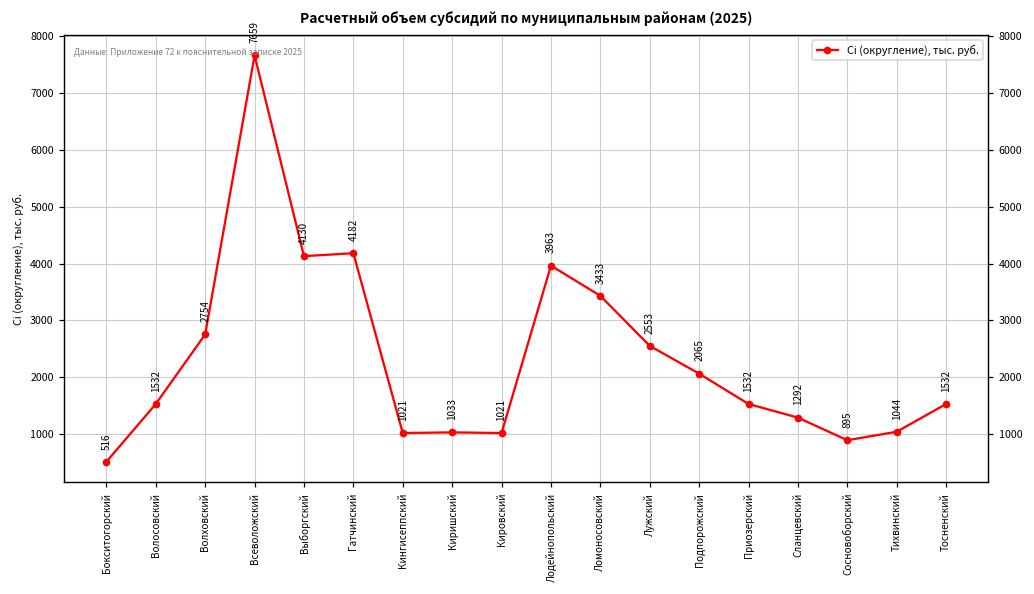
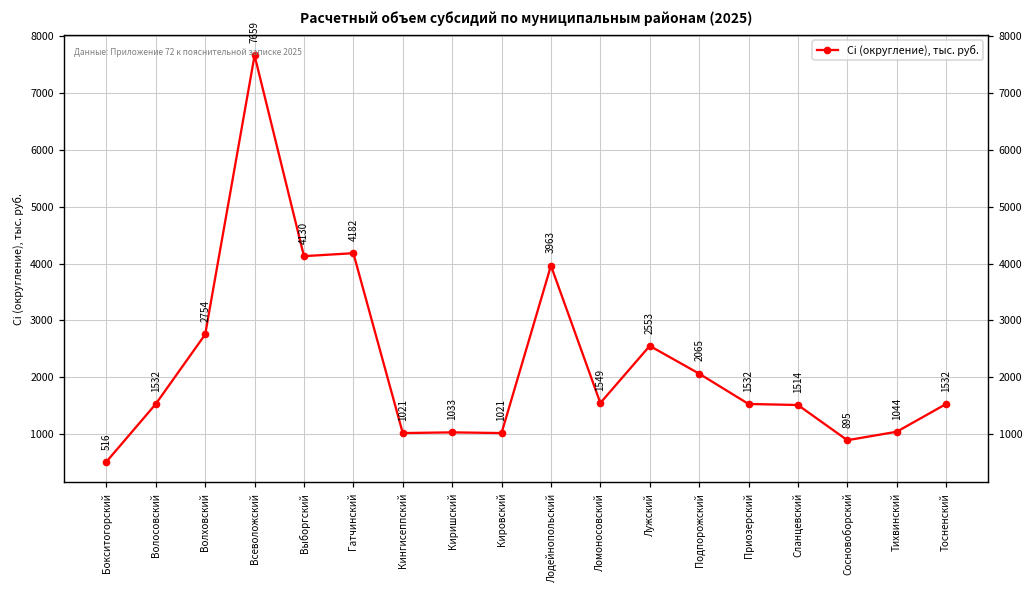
Ломоносовский: 3433 -> 1549
Сланцевский: 1292 -> 1514
